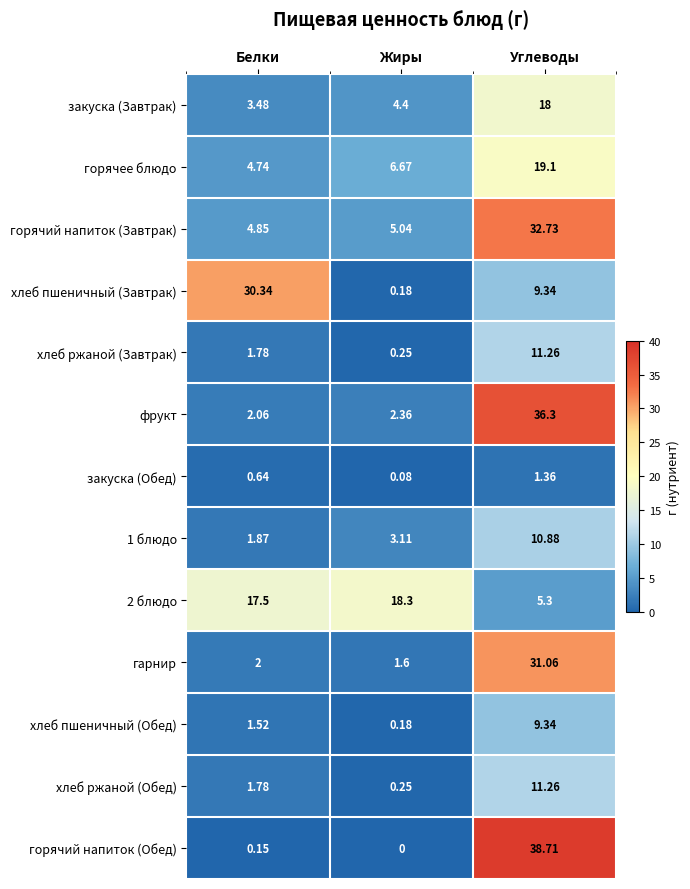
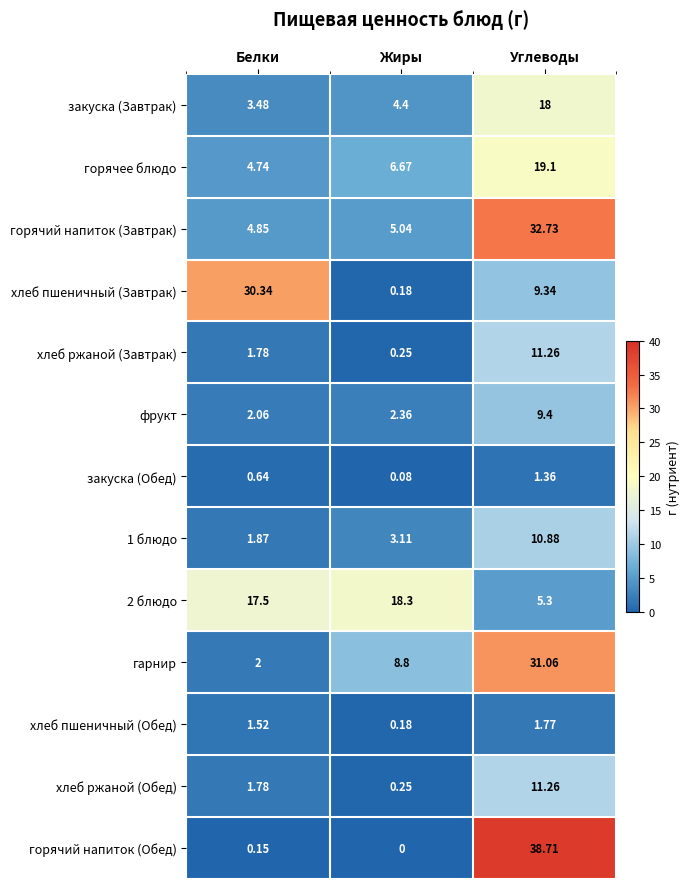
фрукт, Углеводы: 36.3 -> 9.4
гарнир, Жиры: 1.6 -> 8.8
хлеб пшеничный (Обед), Углеводы: 9.34 -> 1.77
